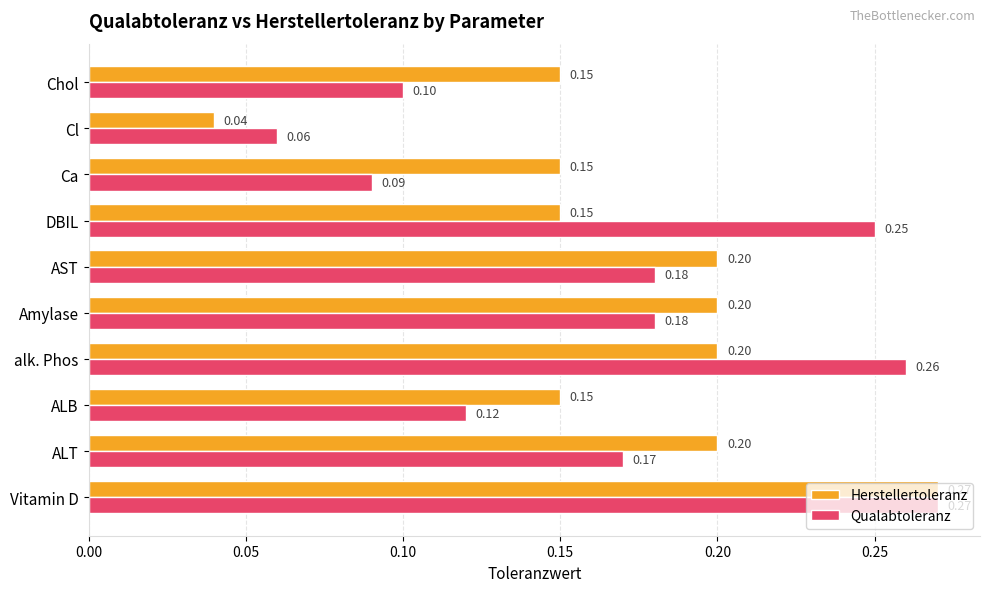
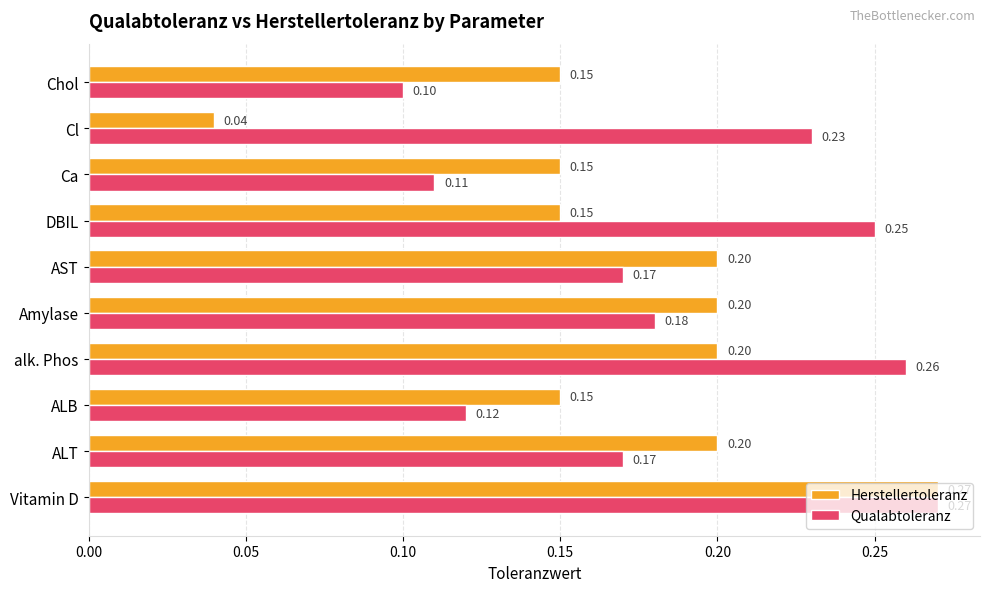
Qualabtoleranz, Cl: 0.06 -> 0.23
Qualabtoleranz, Ca: 0.09 -> 0.11
Qualabtoleranz, AST: 0.18 -> 0.17
